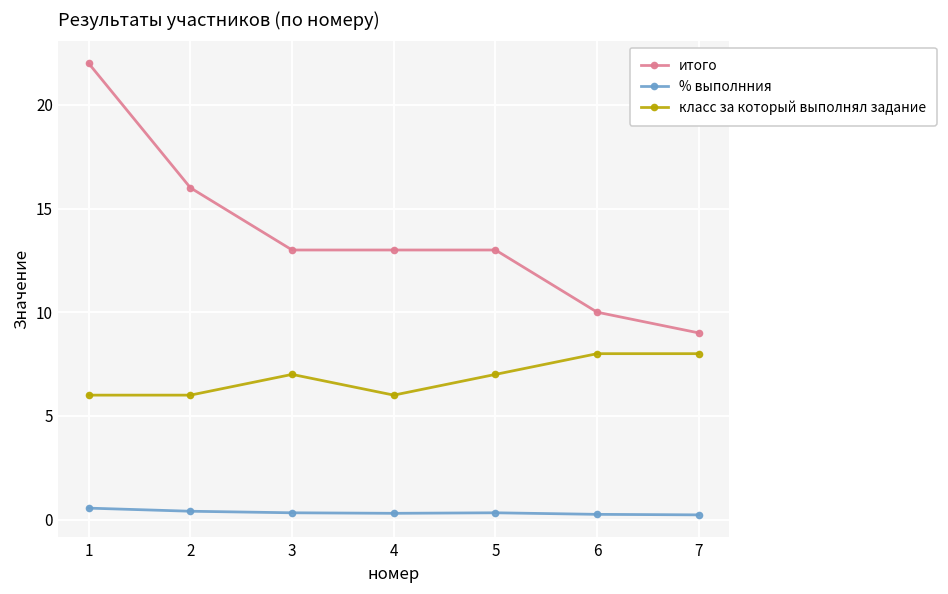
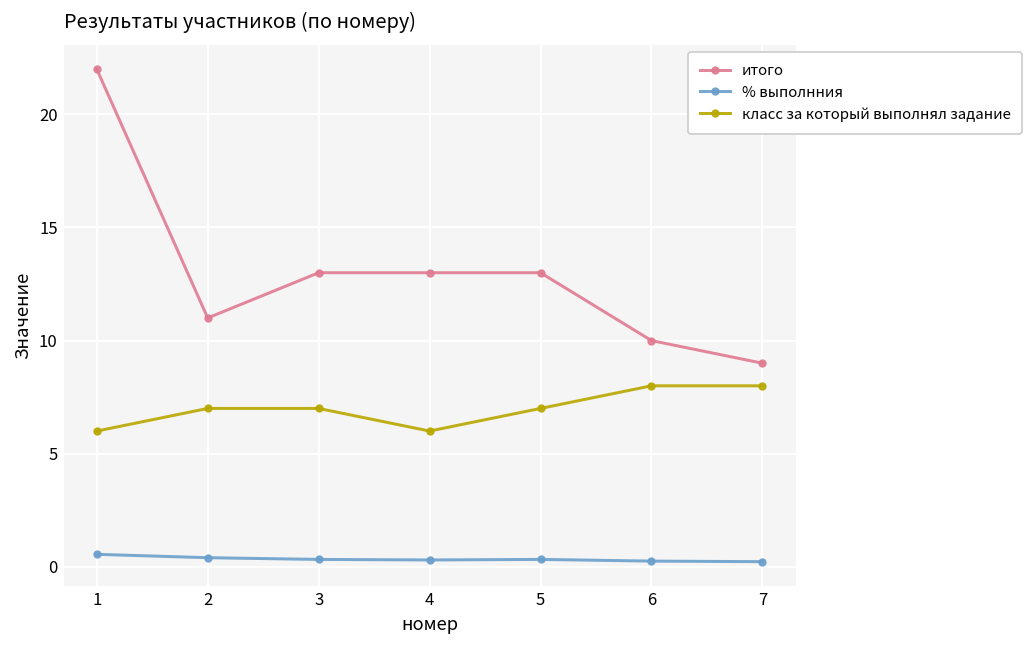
итого, 2: 16 -> 11
класс за который выполнял задание, 2: 6 -> 7
